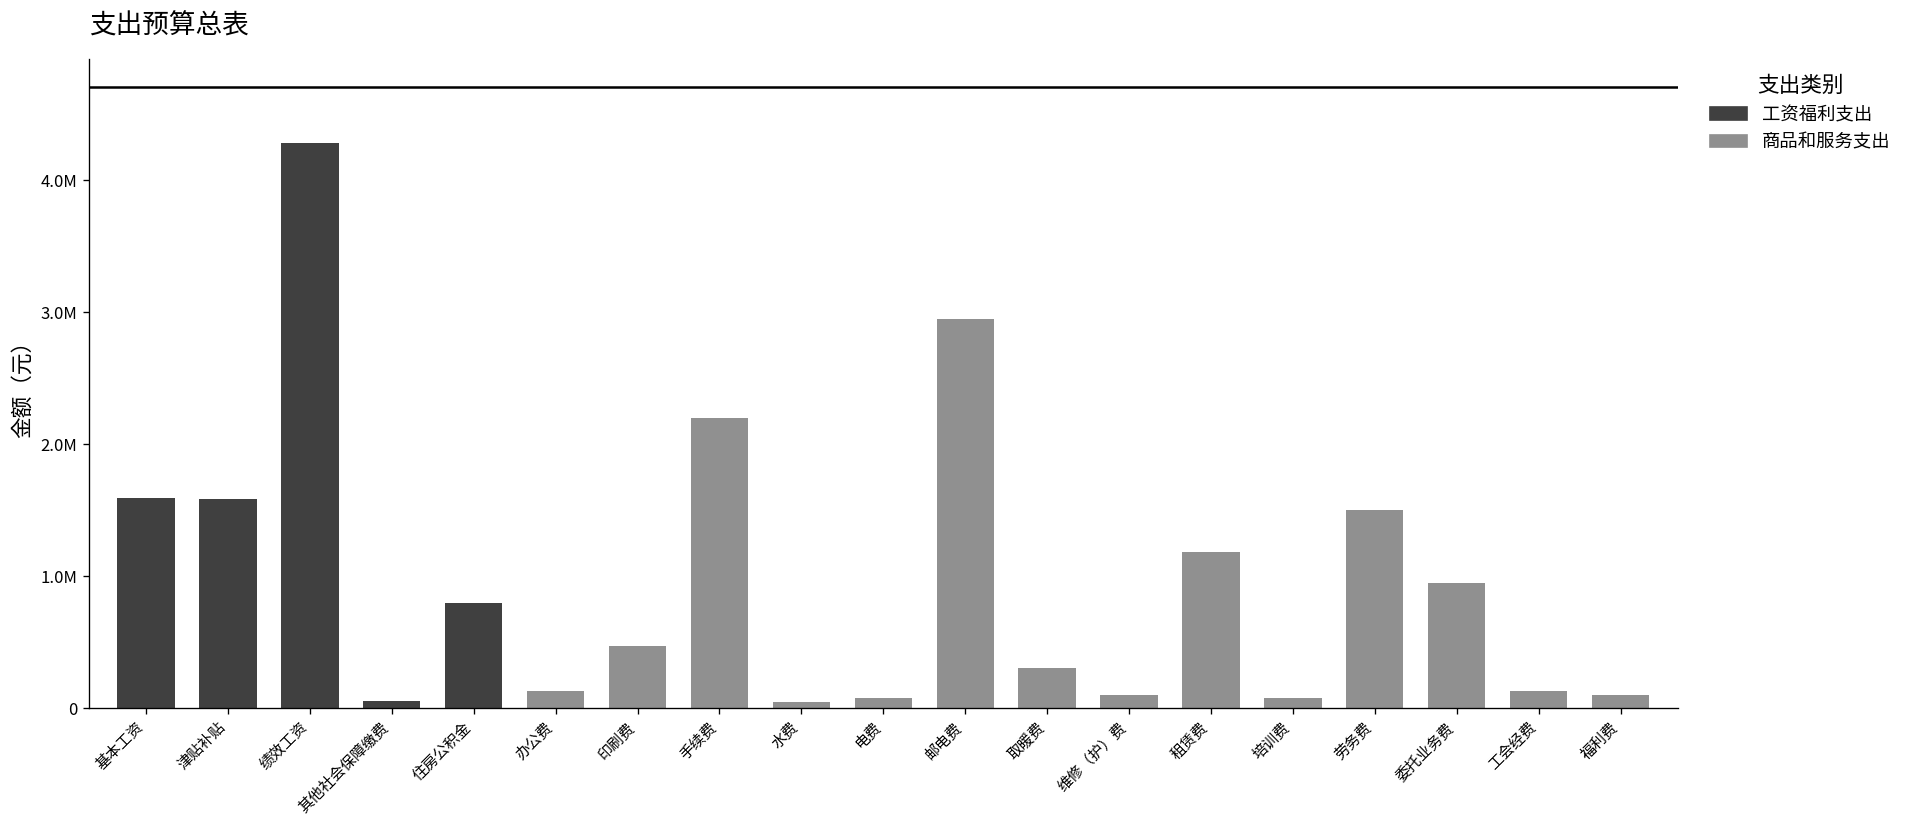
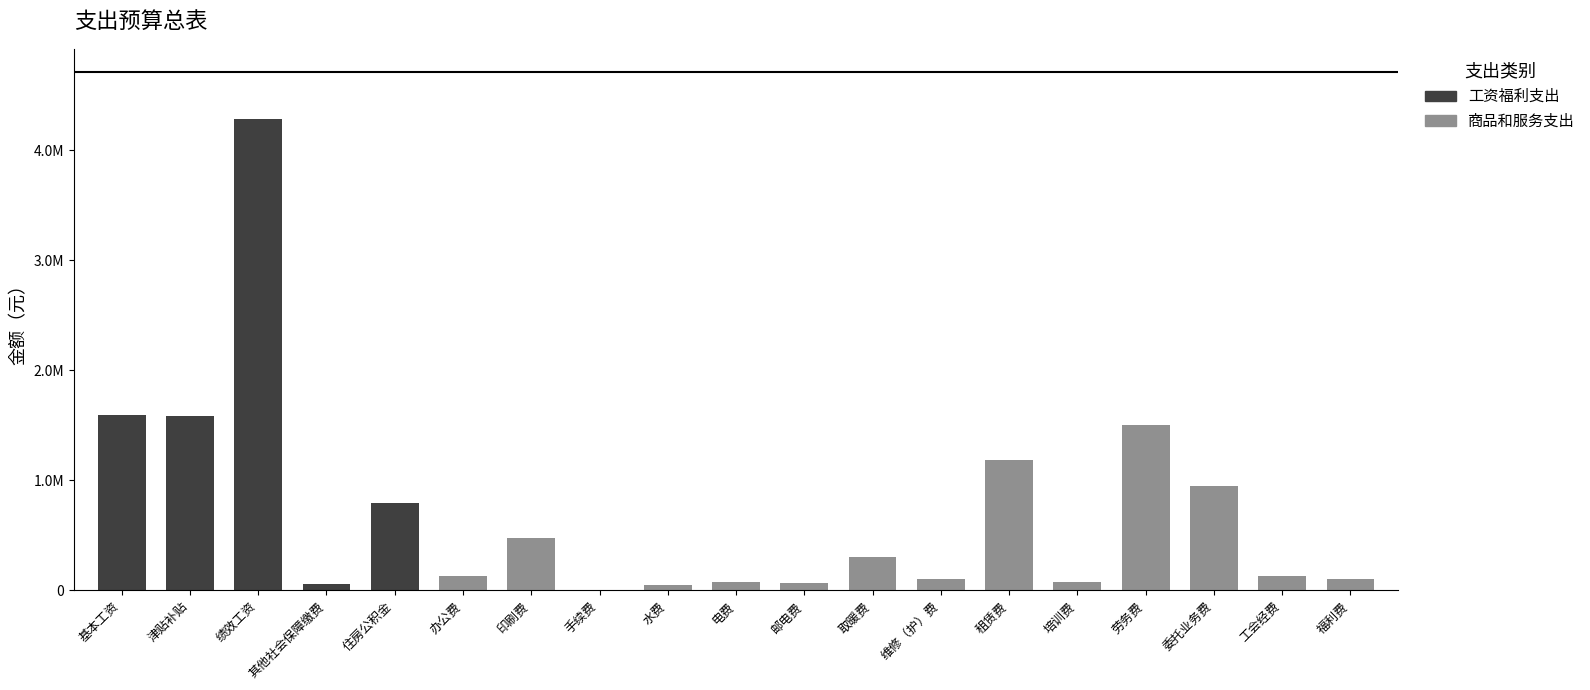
手续费: 2200000 -> 0
邮电费: 2950000 -> 70000
